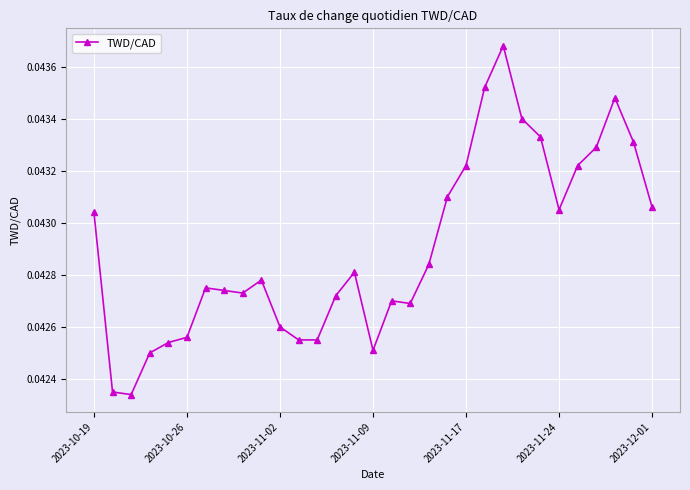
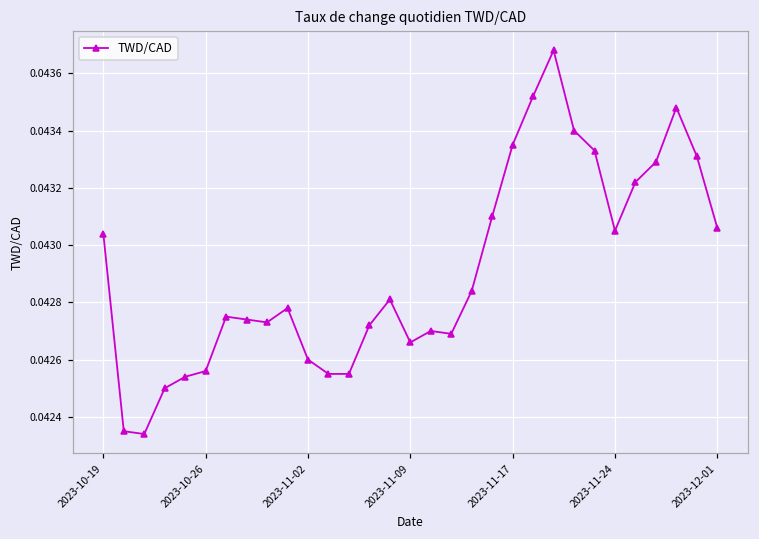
2023-11-09: 0.04251 -> 0.04266
2023-11-17: 0.04322 -> 0.04335
